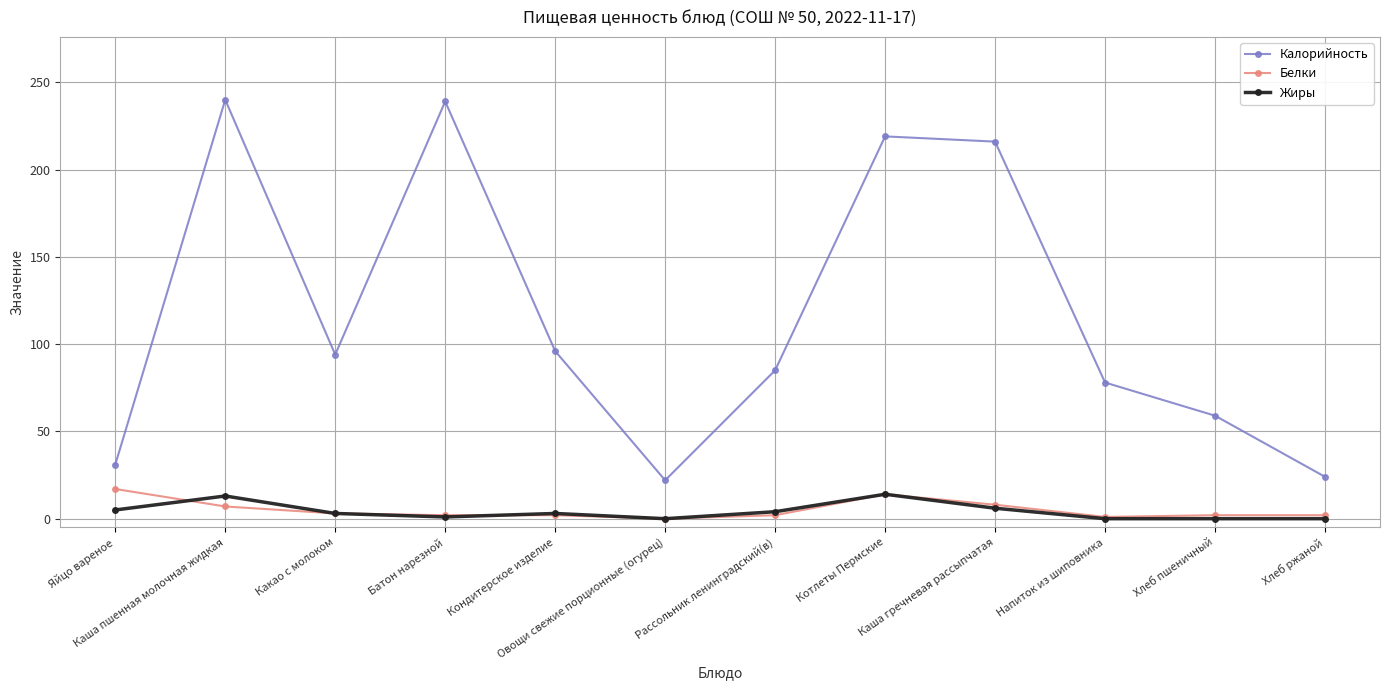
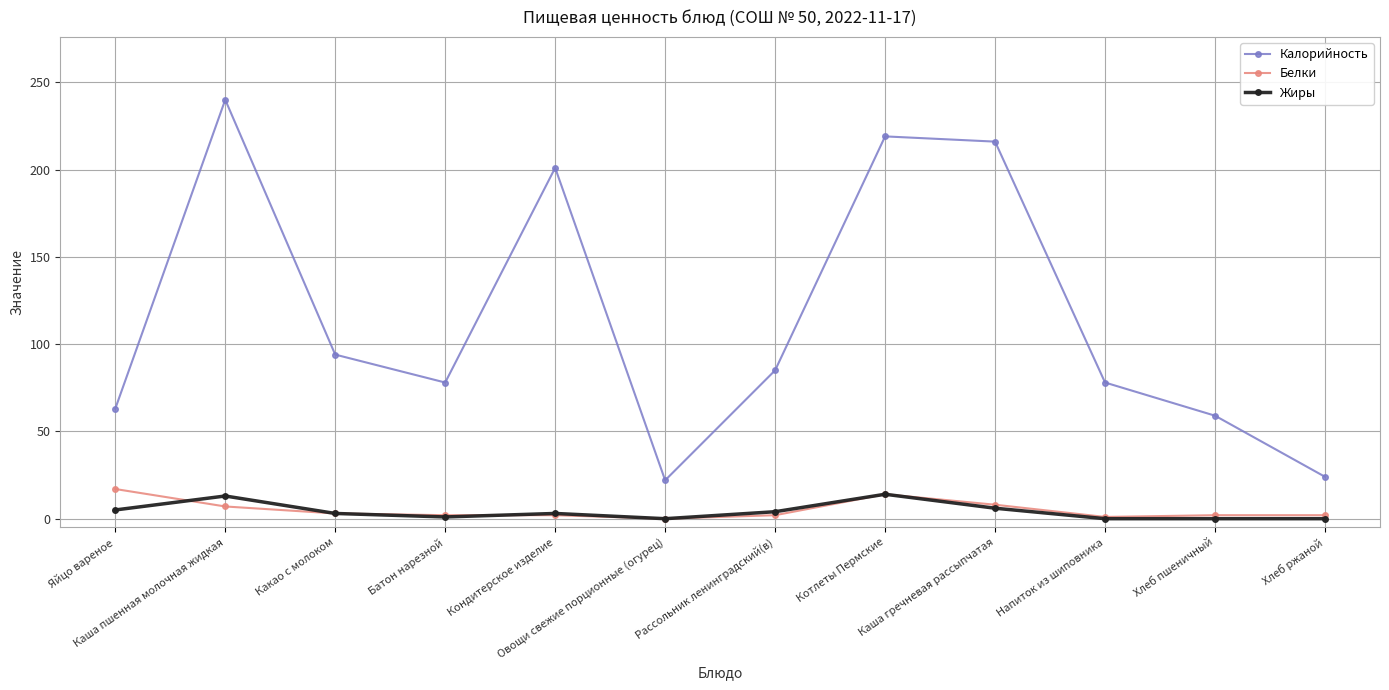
Калорийность, Яйцо вареное: 31 -> 63
Калорийность, Батон нарезной: 239 -> 78
Калорийность, Кондитерское изделие: 96 -> 201
